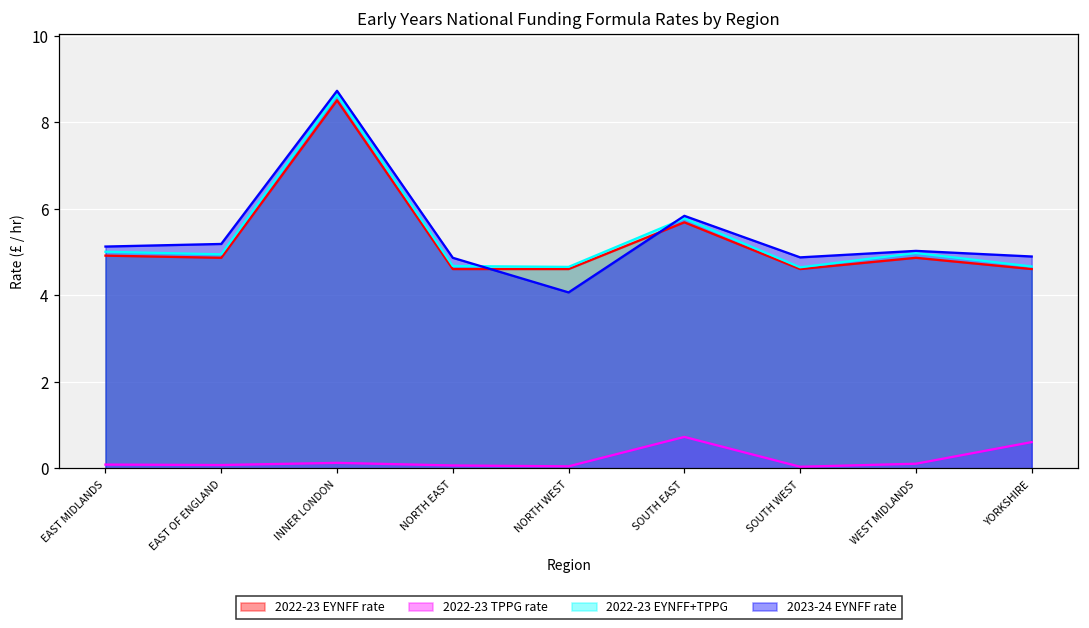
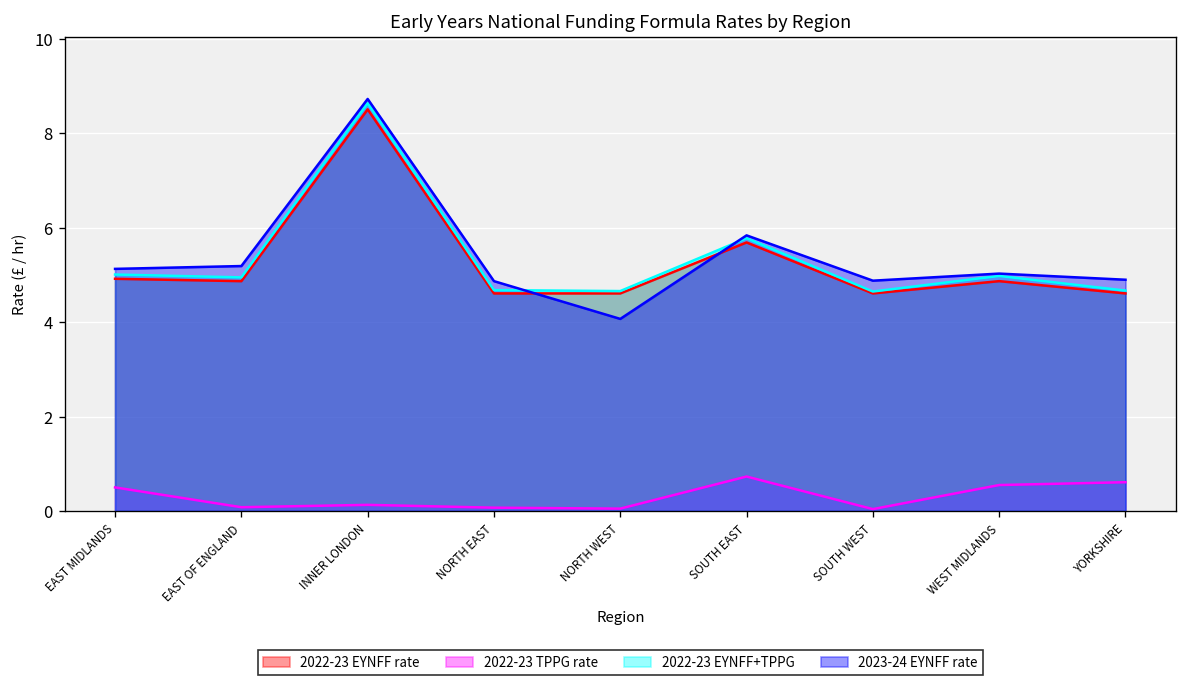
2022-23 TPPG rate, EAST MIDLANDS: 0.1 -> 0.5
2022-23 TPPG rate, WEST MIDLANDS: 0.1 -> 0.6
